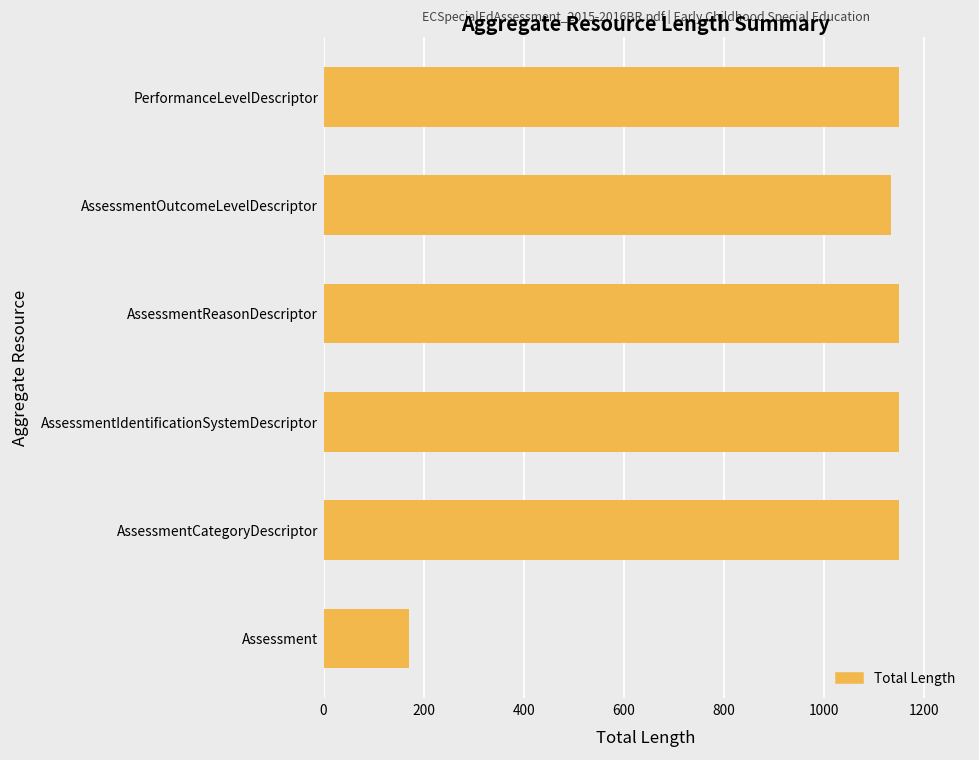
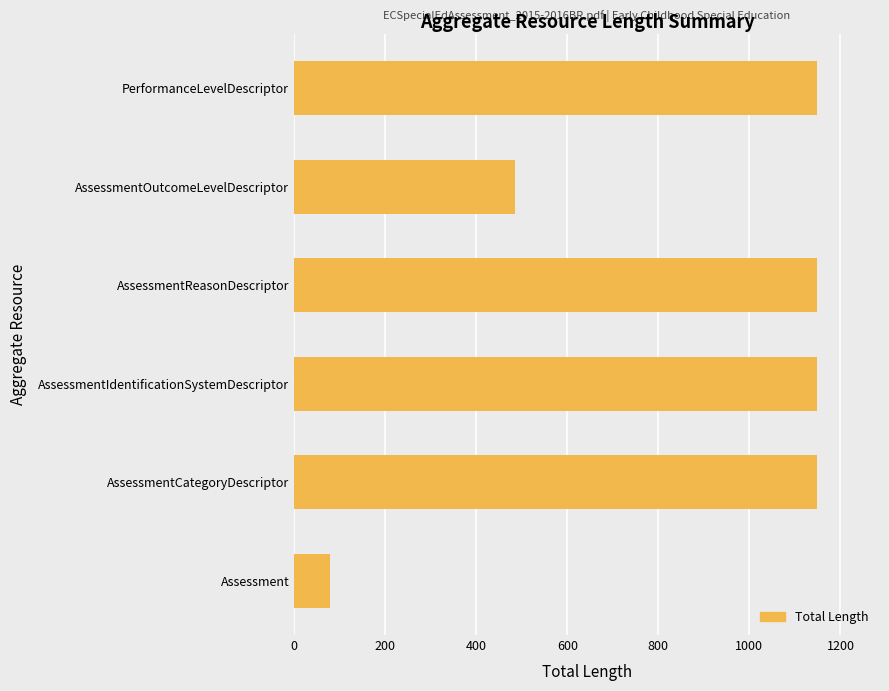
AssessmentOutcomeLevelDescriptor: 1130 -> 490
Assessment: 170 -> 80
